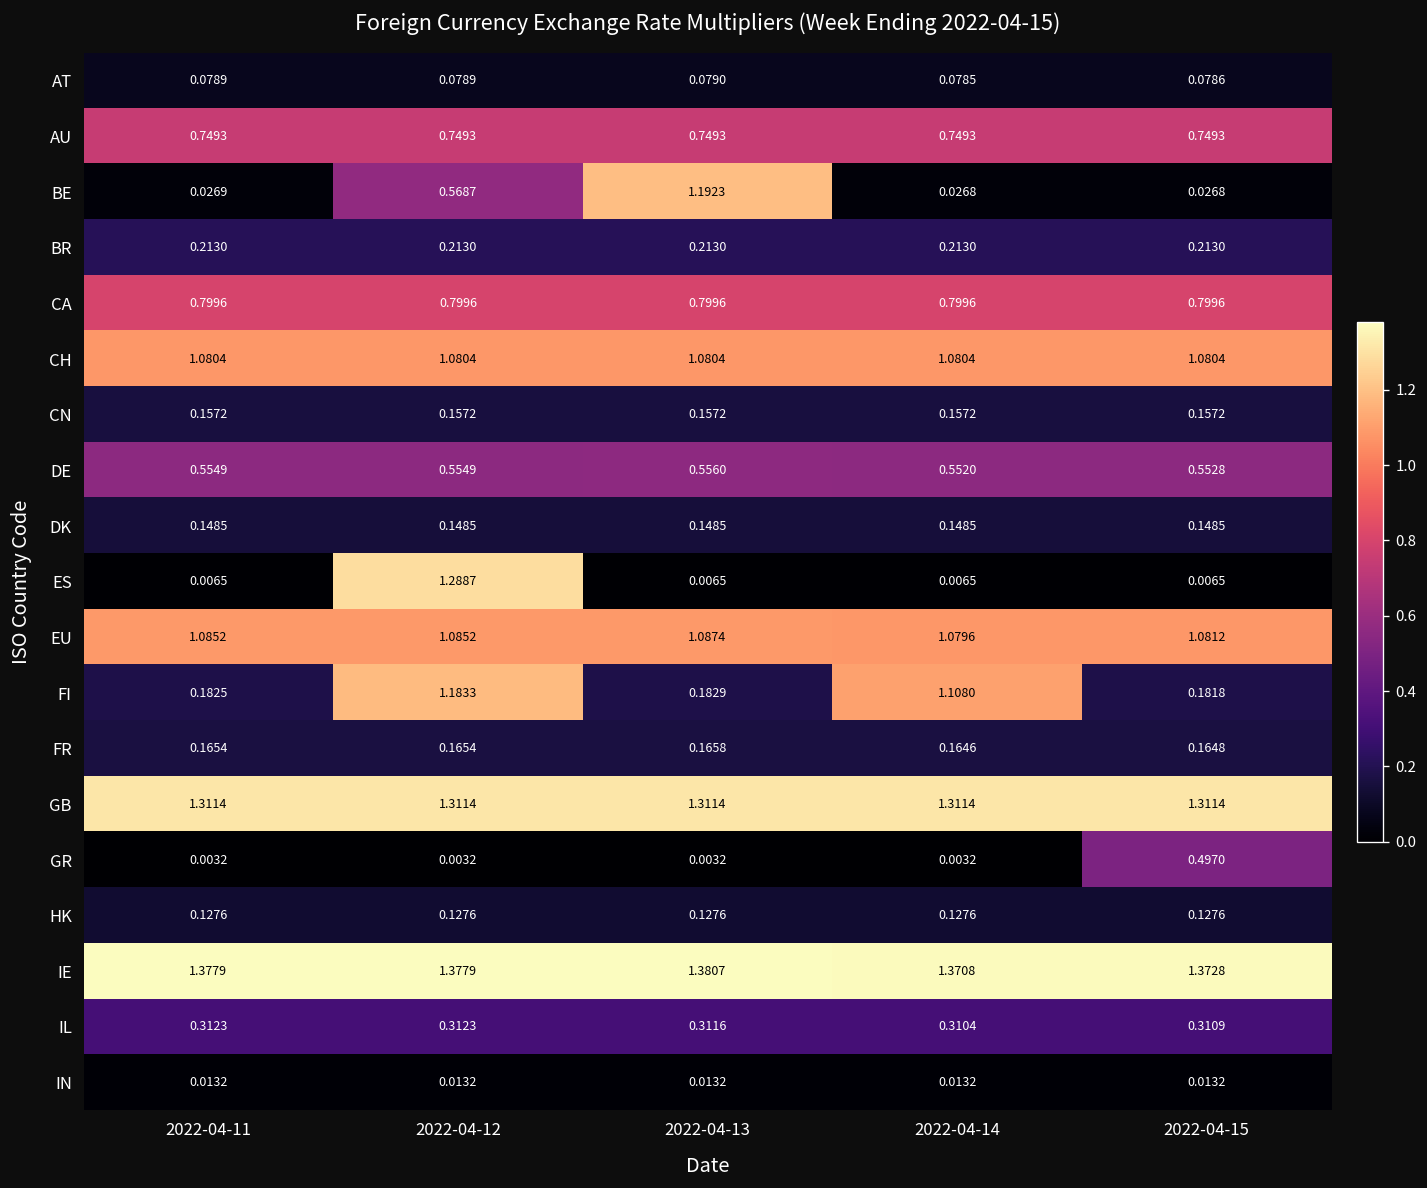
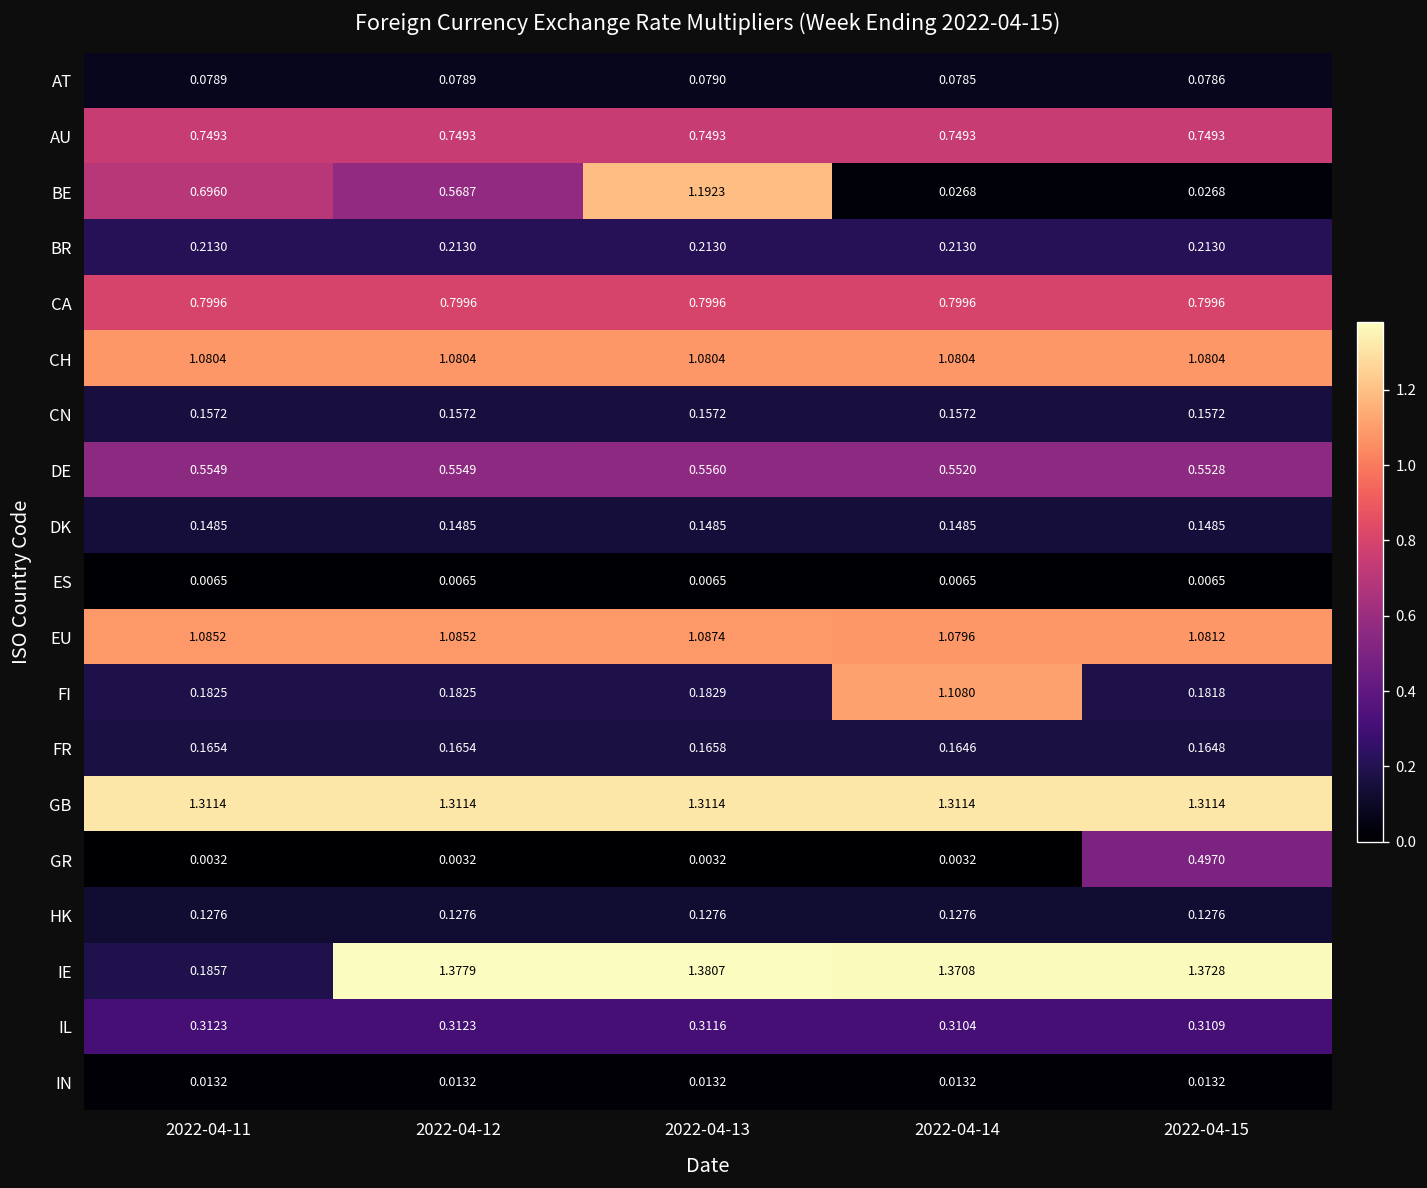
BE, 2022-04-11: 0.0269 -> 0.6960
ES, 2022-04-12: 1.2887 -> 0.0065
FI, 2022-04-12: 1.1833 -> 0.1825
IE, 2022-04-11: 1.3779 -> 0.1857
